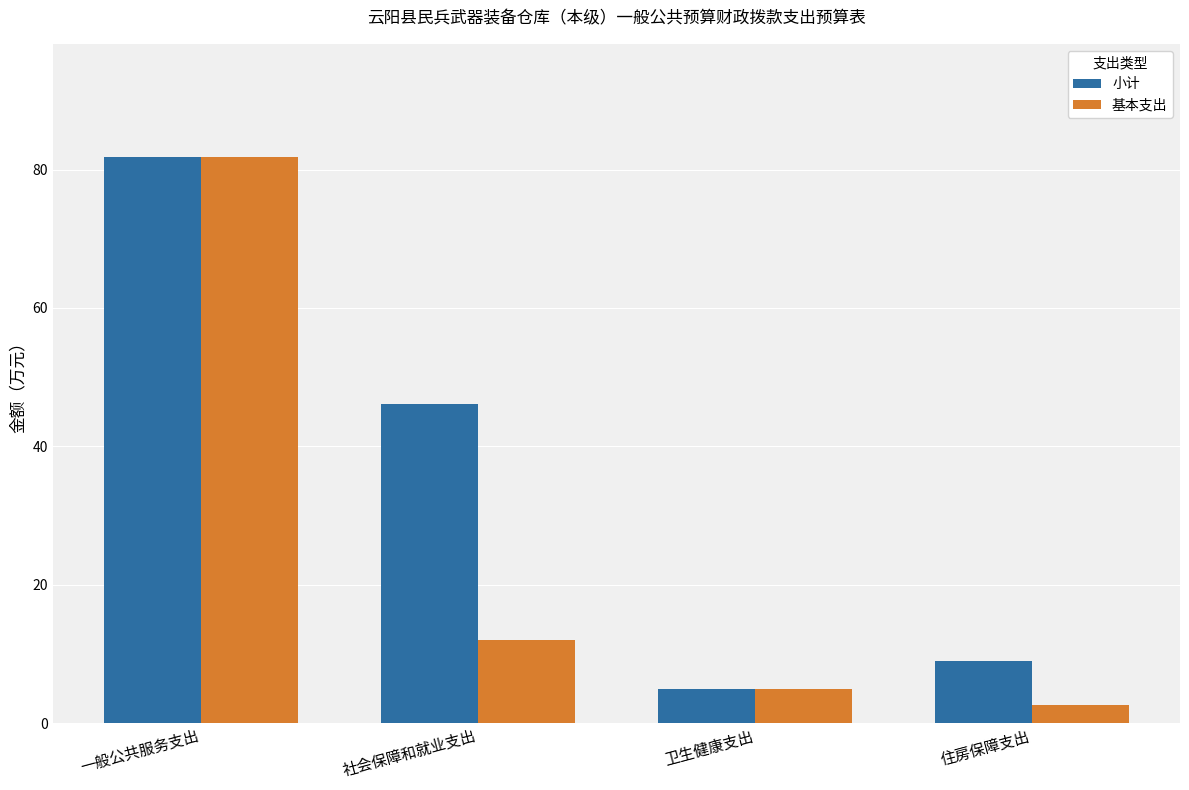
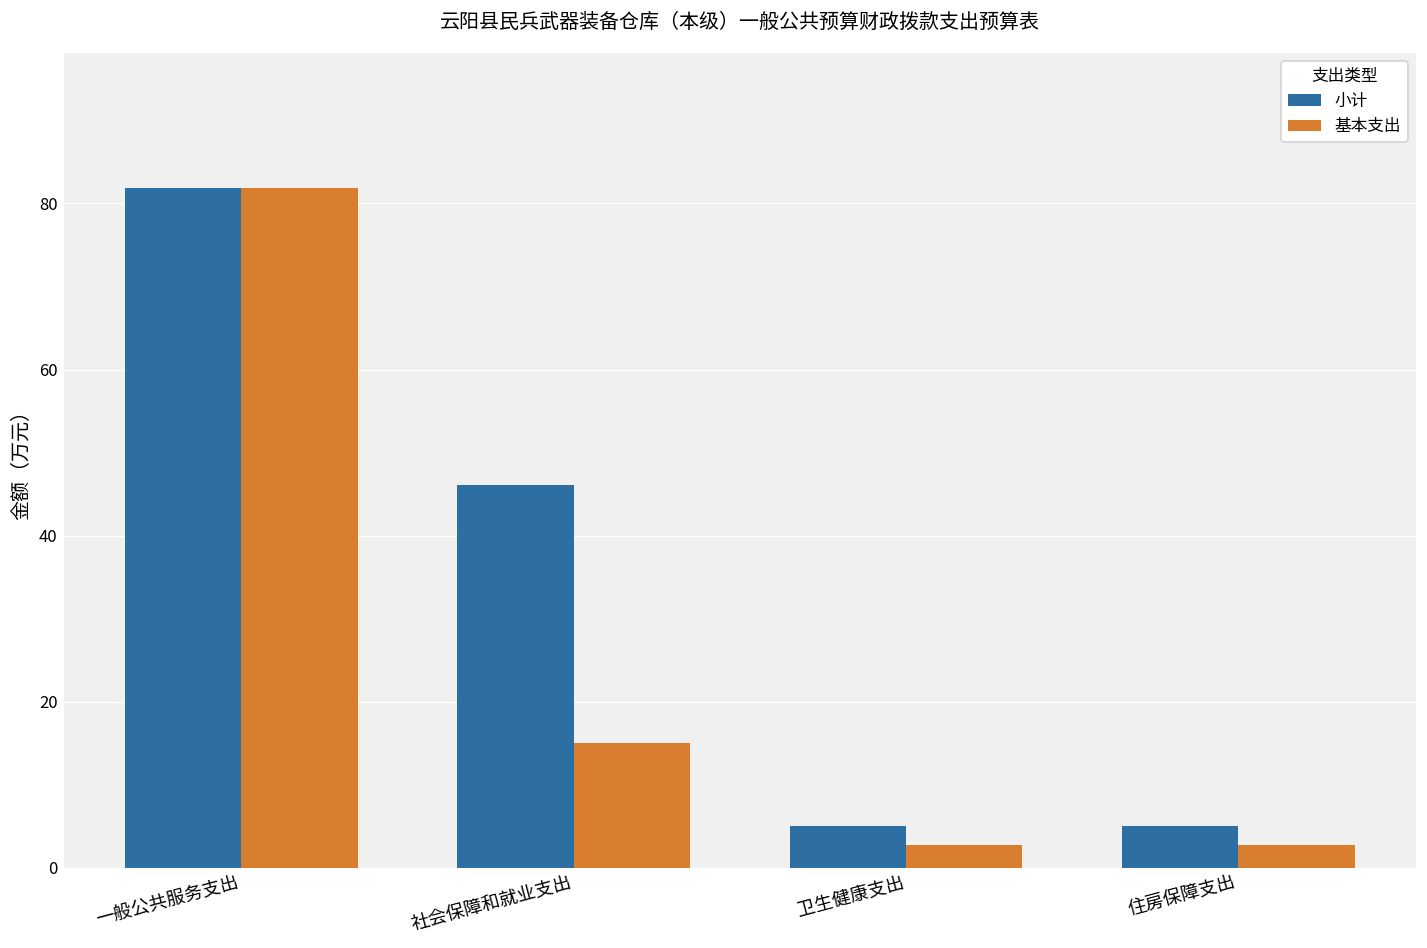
基本支出, 社会保障和就业支出: 12 -> 15
基本支出, 卫生健康支出: 5 -> 3
小计, 住房保障支出: 9 -> 5
